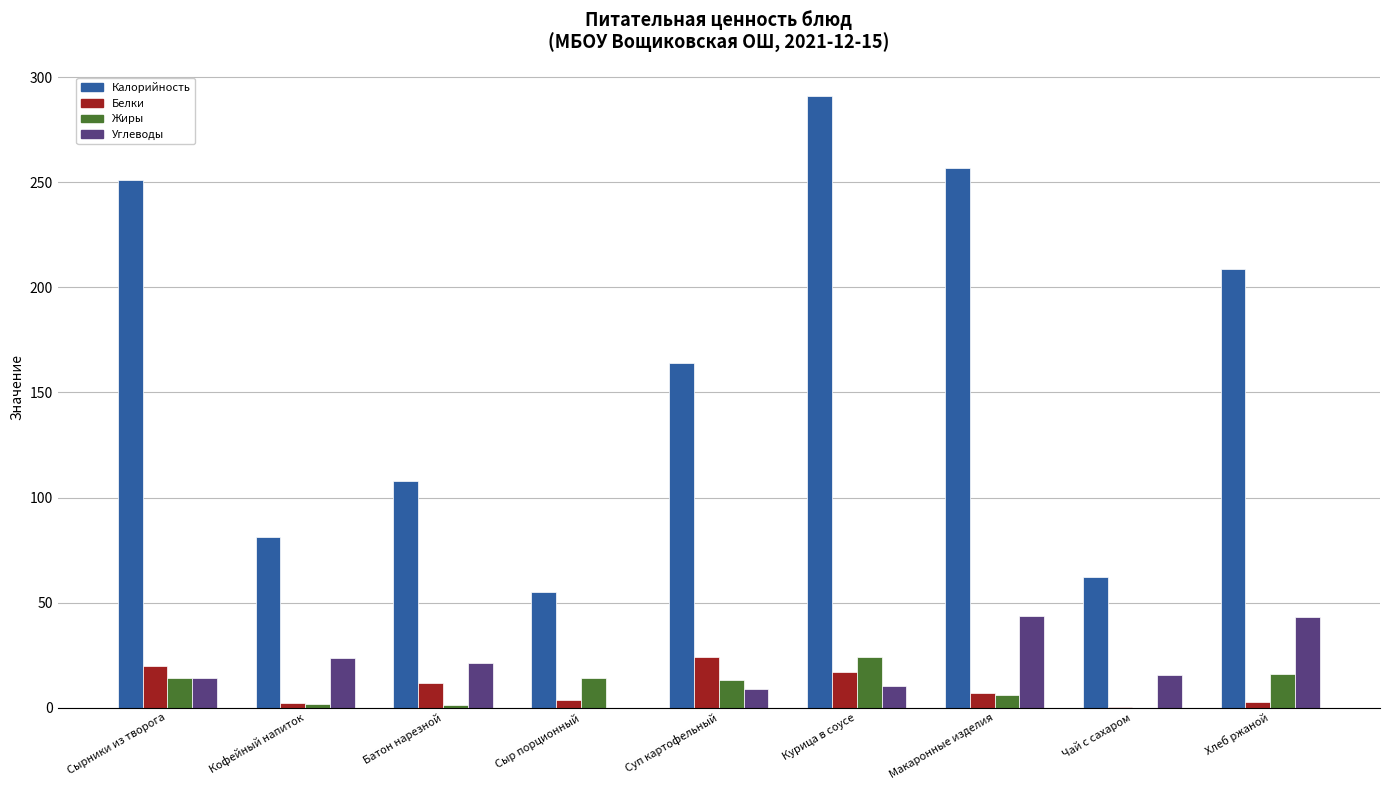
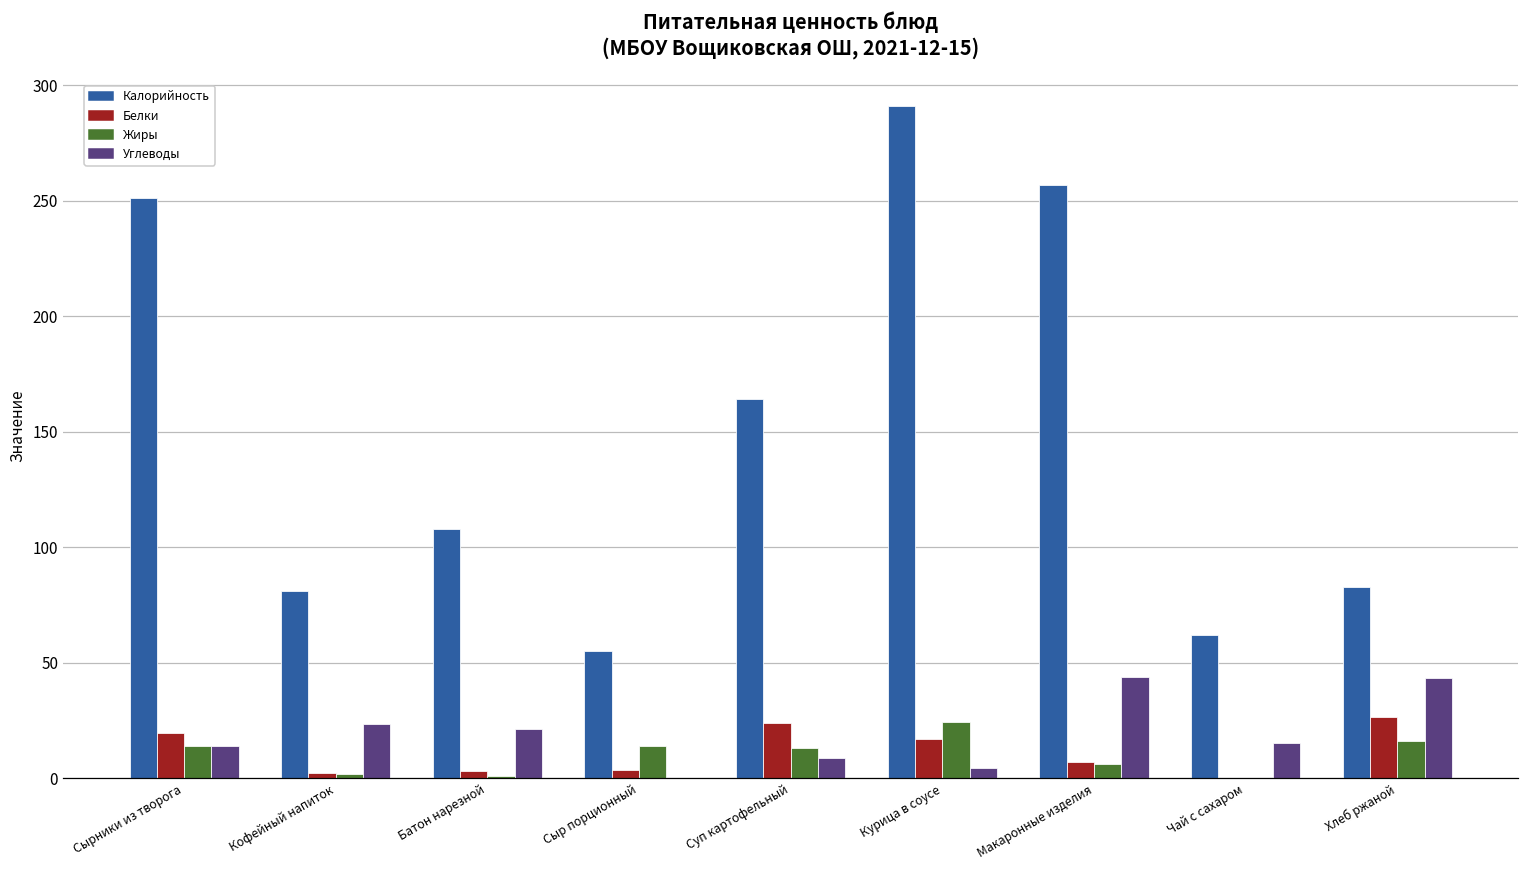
Белки, Батон нарезной: 12 -> 3
Углеводы, Курица в соусе: 10 -> 4
Калорийность, Хлеб ржаной: 209 -> 83
Белки, Хлеб ржаной: 3 -> 26
